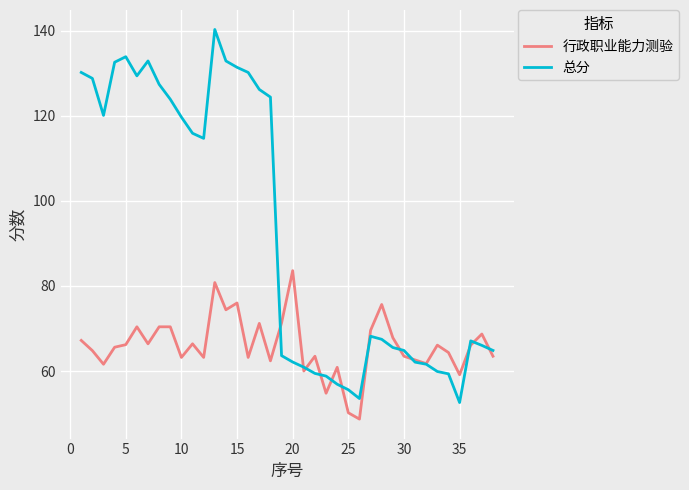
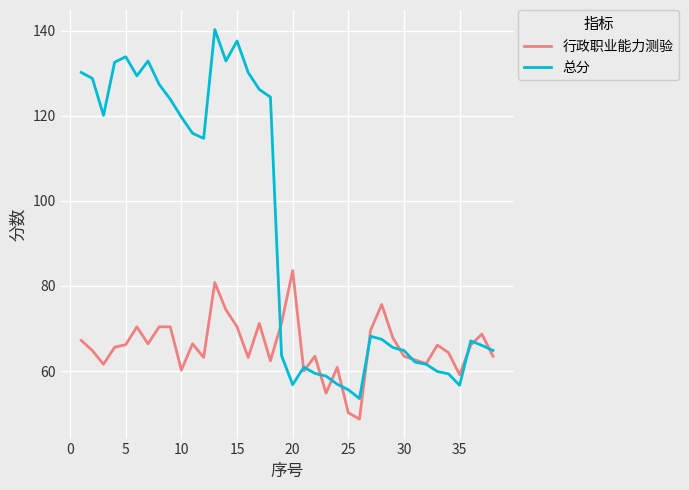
行政职业能力测验, 10: 63 -> 60
行政职业能力测验, 15: 76 -> 70
总分, 15: 131 -> 138
总分, 20: 62 -> 57
总分, 35: 53 -> 57
